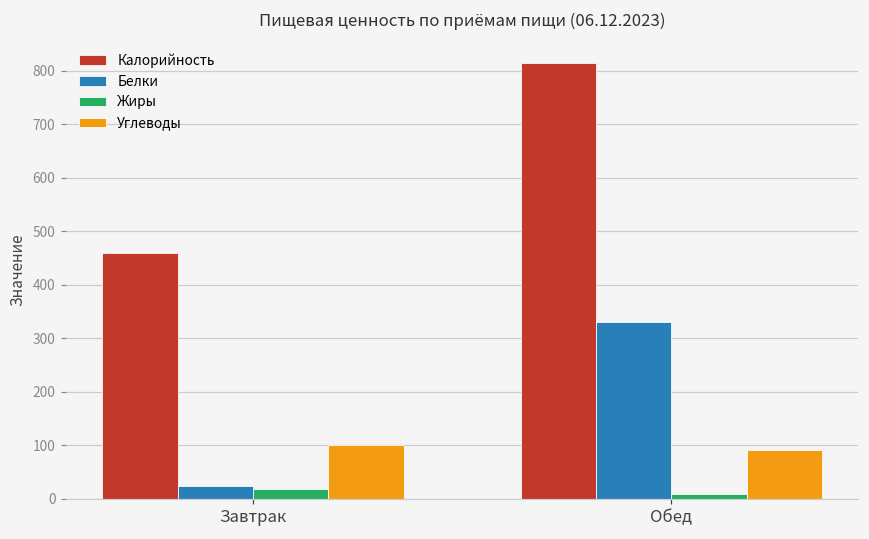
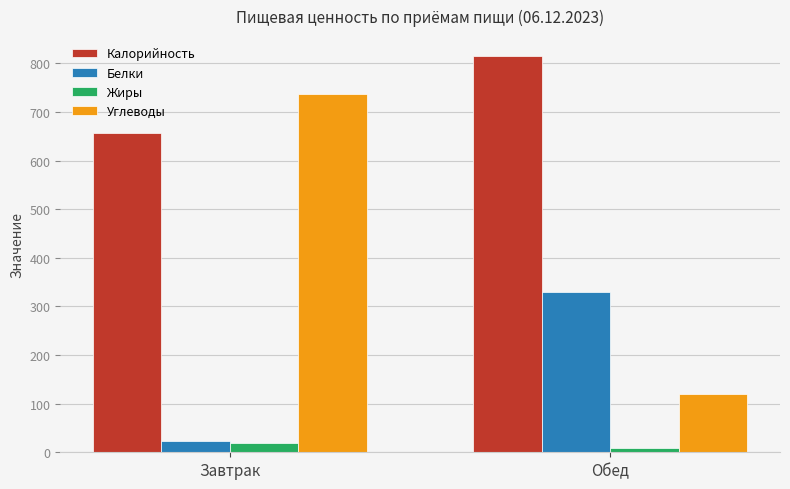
Калорийность, Завтрак: 460 -> 660
Углеводы, Завтрак: 100 -> 740
Углеводы, Обед: 90 -> 120
